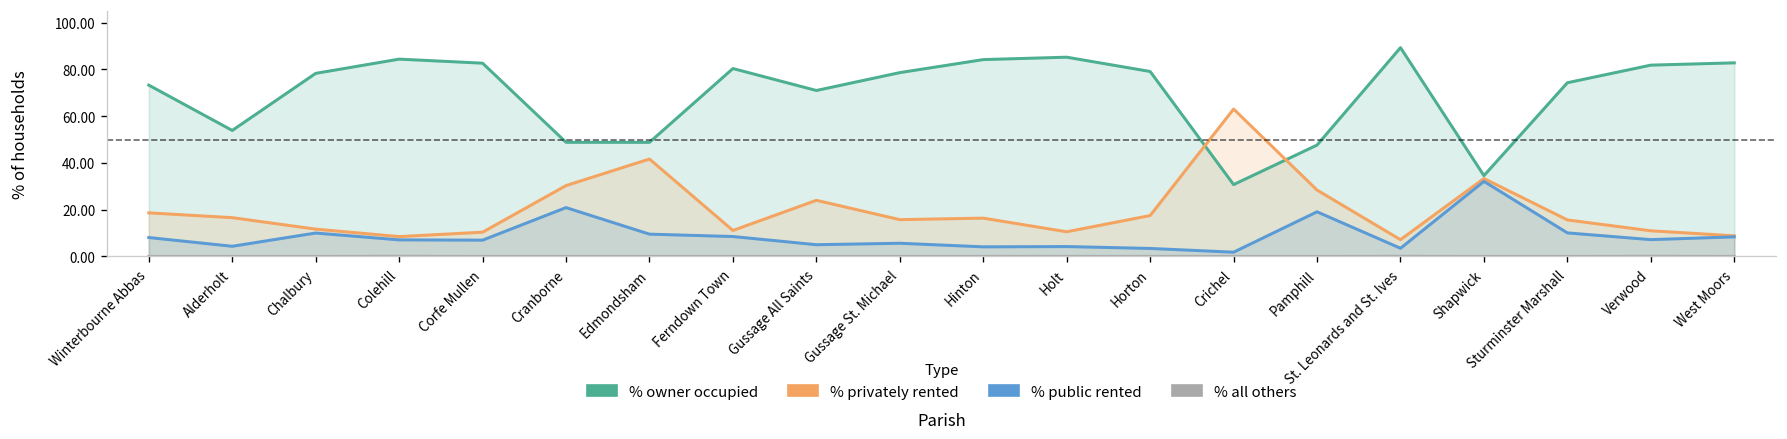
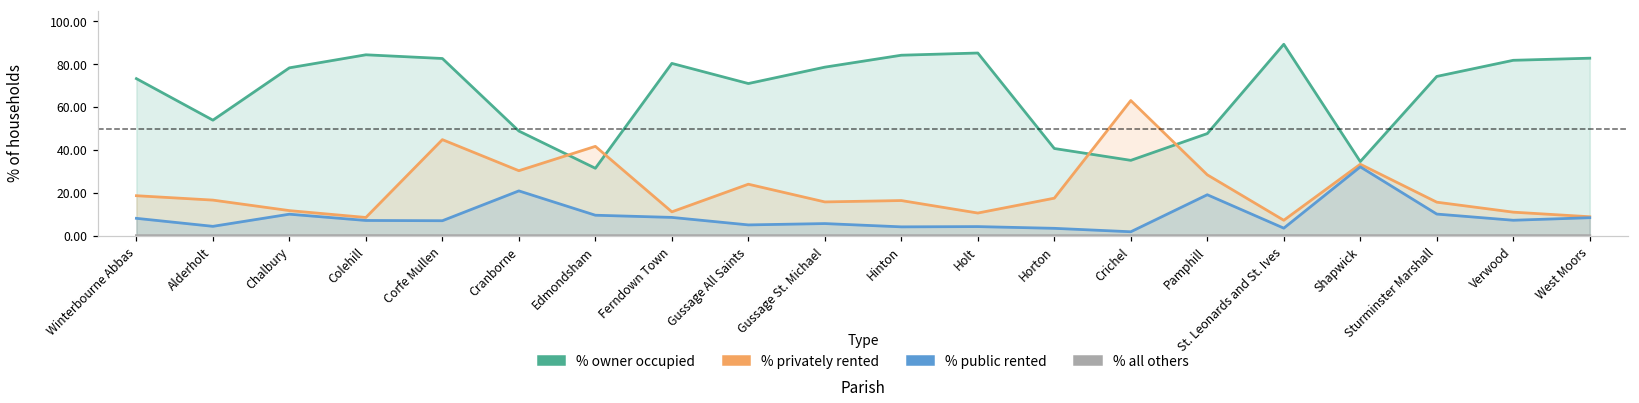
% privately rented, Corfe Mullen: 10 -> 45
% owner occupied, Edmondsham: 49 -> 31
% owner occupied, Horton: 79 -> 41
% owner occupied, Crichel: 31 -> 35
